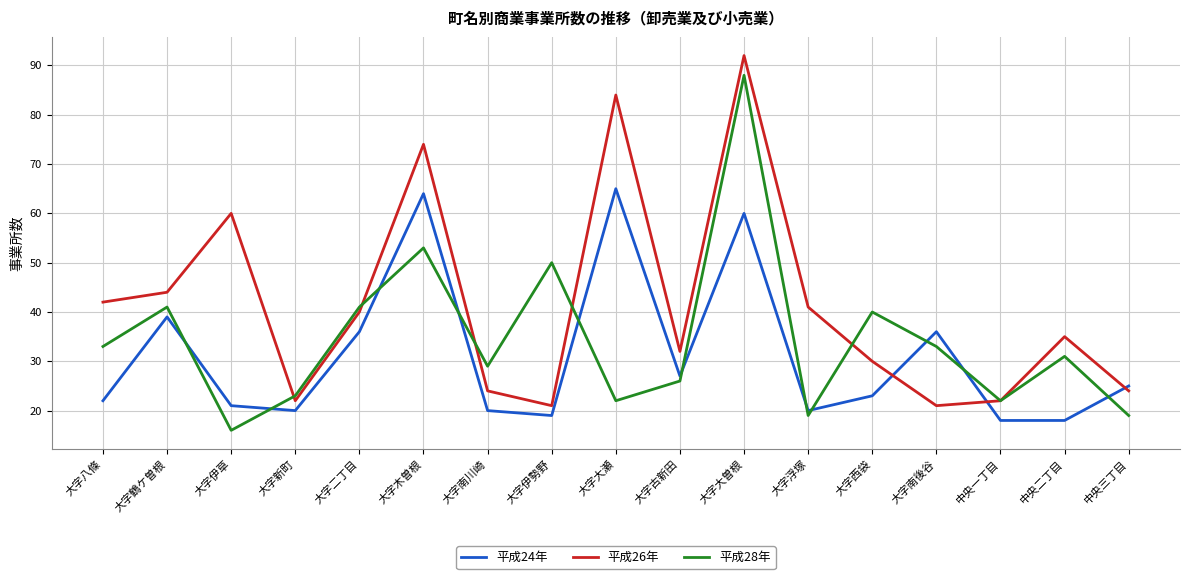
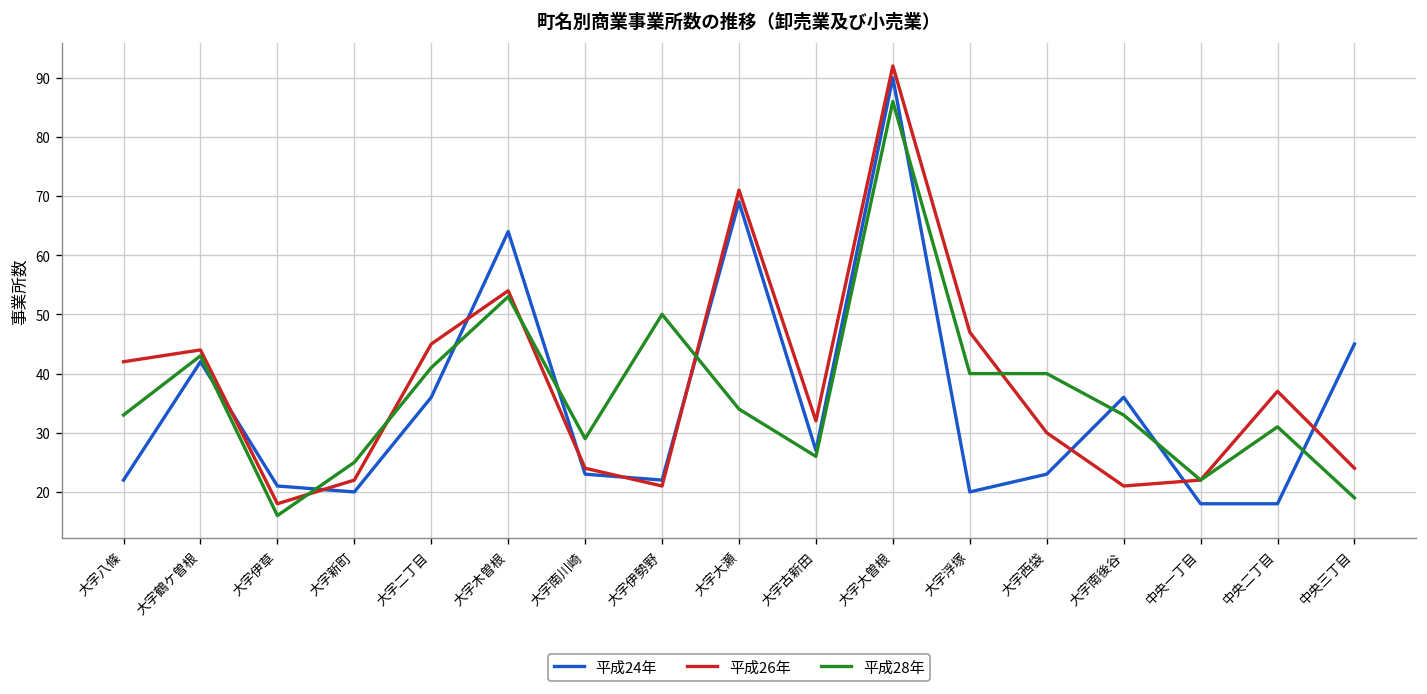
平成24年, 大字鶴ケ曽根: 39 -> 42
平成28年, 大字鶴ケ曽根: 41 -> 43
平成26年, 大字伊草: 60 -> 18
平成28年, 大字新町: 23 -> 25
平成26年, 大字二丁目: 40 -> 45
平成26年, 大字木曽根: 74 -> 54
平成24年, 大字南川崎: 20 -> 23
平成24年, 大字伊勢野: 19 -> 22
平成24年, 大字大瀬: 65 -> 69
平成26年, 大字大瀬: 84 -> 71
平成28年, 大字大瀬: 22 -> 34
平成24年, 大字大曽根: 60 -> 90
平成28年, 大字大曽根: 88 -> 86
平成26年, 大字浮塚: 41 -> 47
平成28年, 大字浮塚: 19 -> 40
平成26年, 中央二丁目: 35 -> 37
平成24年, 中央三丁目: 25 -> 45
